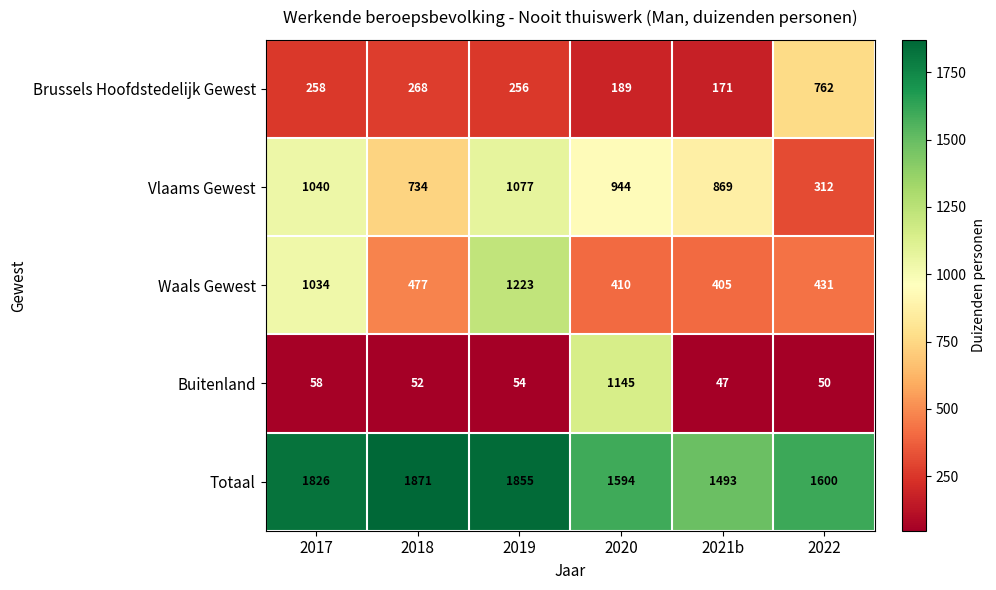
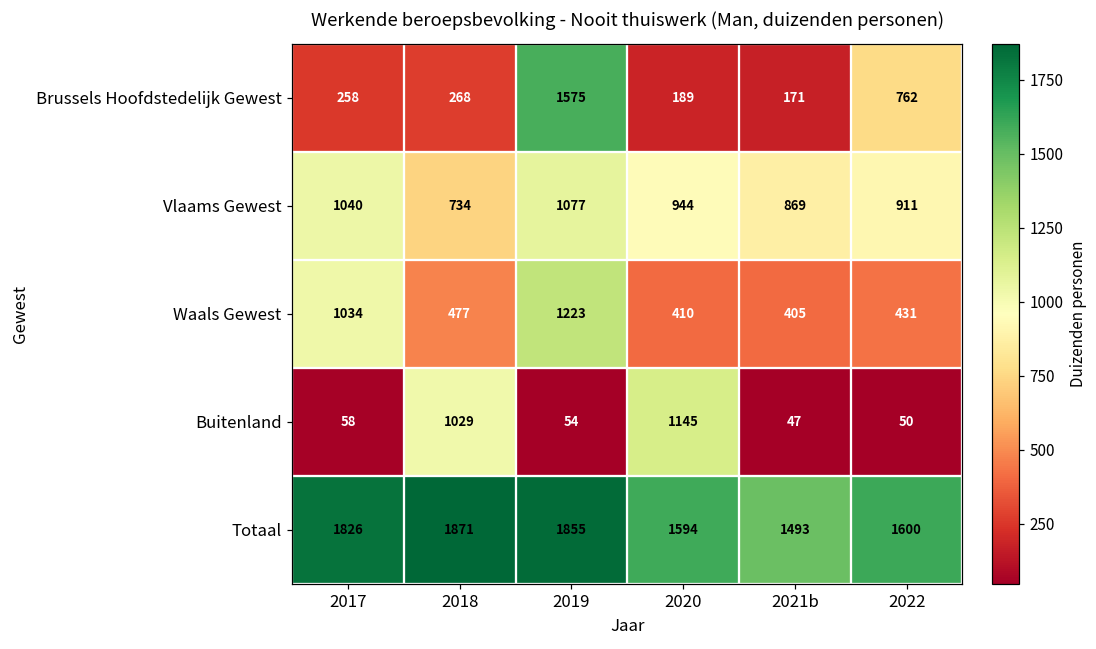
Brussels Hoofdstedelijk Gewest, 2019: 256 -> 1575
Vlaams Gewest, 2022: 312 -> 911
Buitenland, 2018: 52 -> 1029
